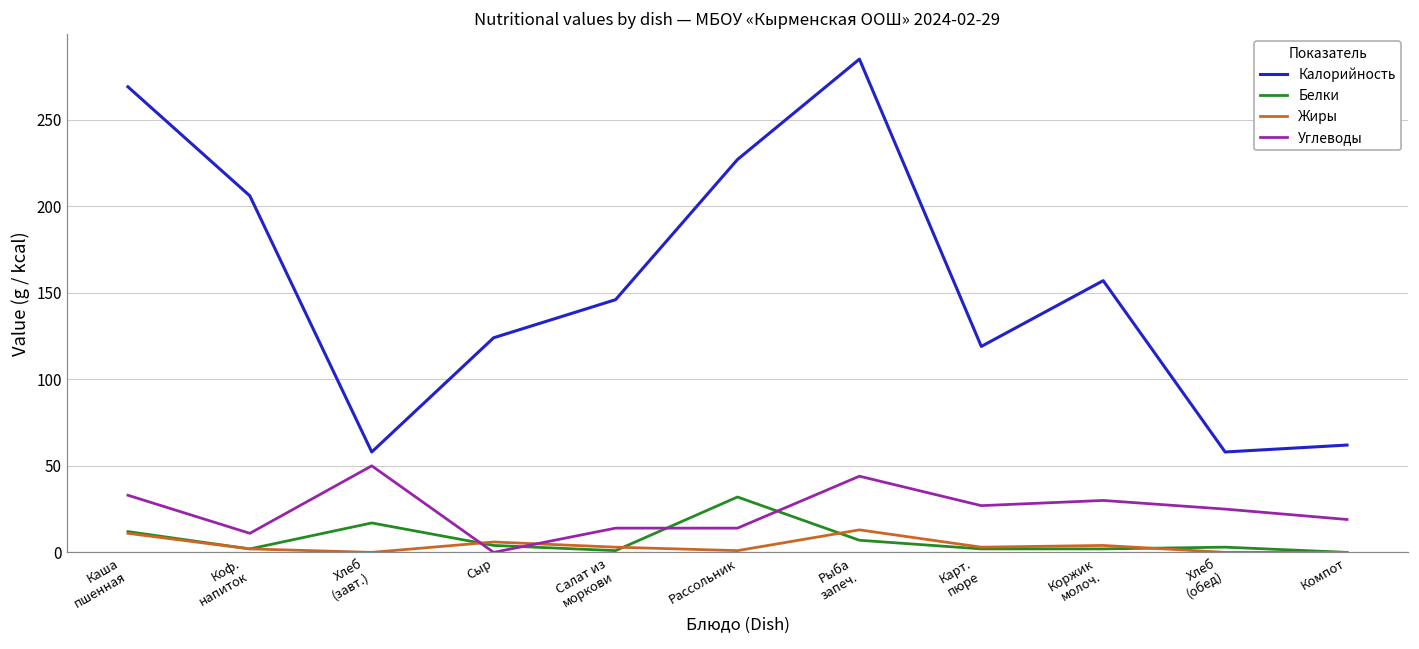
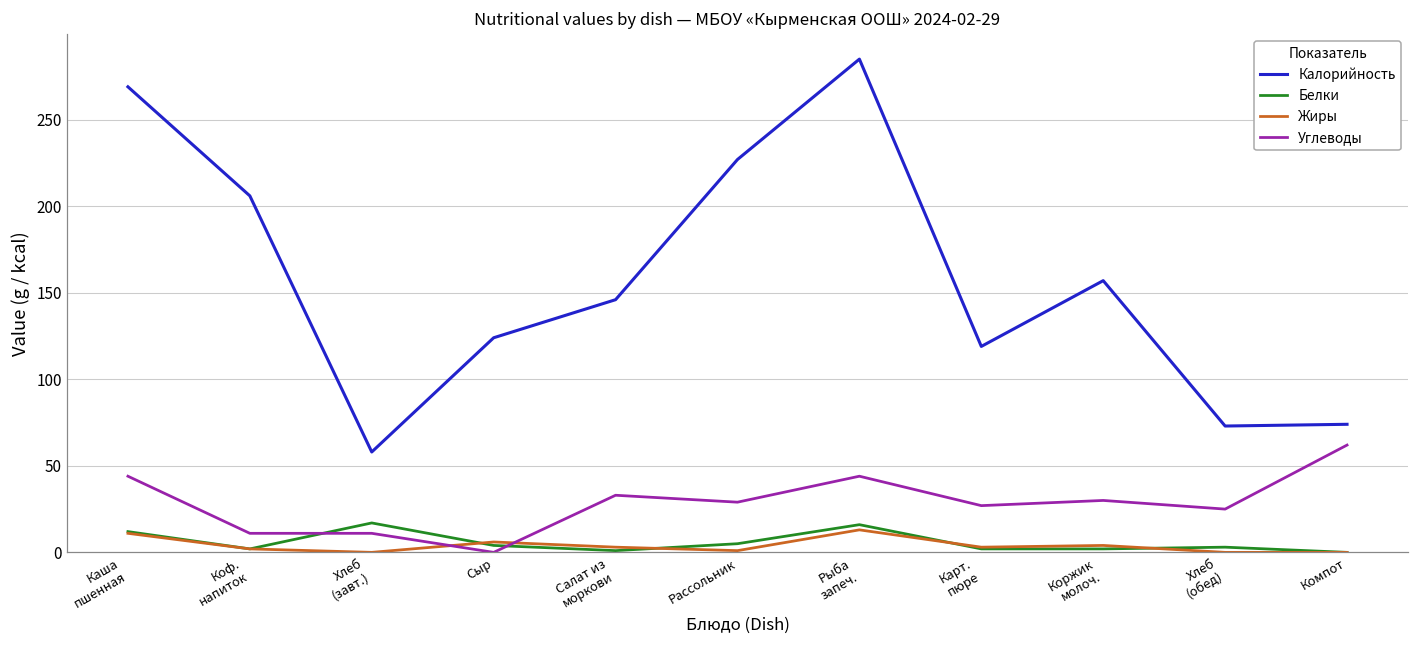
Углеводы, Каша пшенная: 33 -> 44
Углеводы, Хлеб (завт.): 50 -> 11
Углеводы, Салат из моркови: 14 -> 33
Белки, Рассольник: 32 -> 5
Углеводы, Рассольник: 14 -> 29
Белки, Рыба запеч.: 7 -> 16
Калорийность, Хлеб (обед): 58 -> 73
Калорийность, Компот: 62 -> 74
Углеводы, Компот: 19 -> 62
